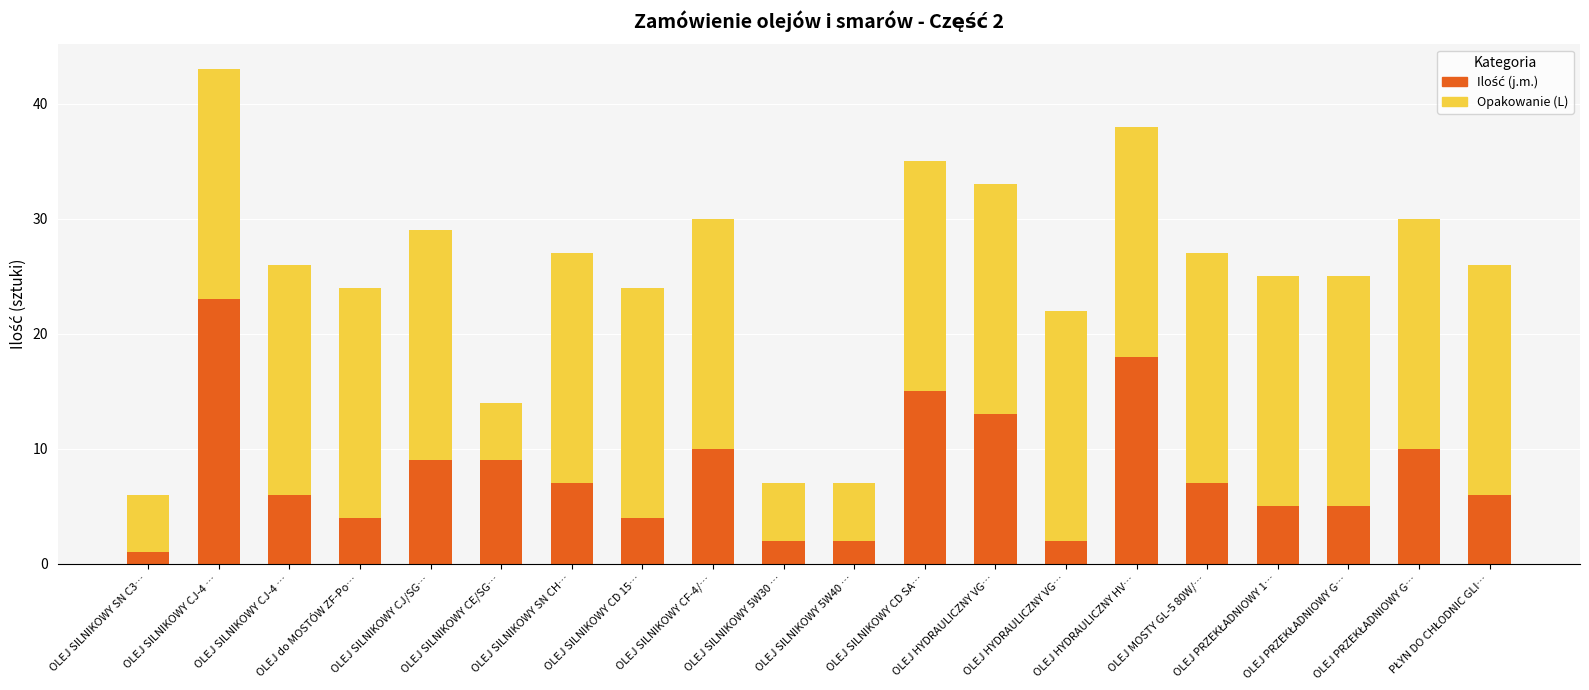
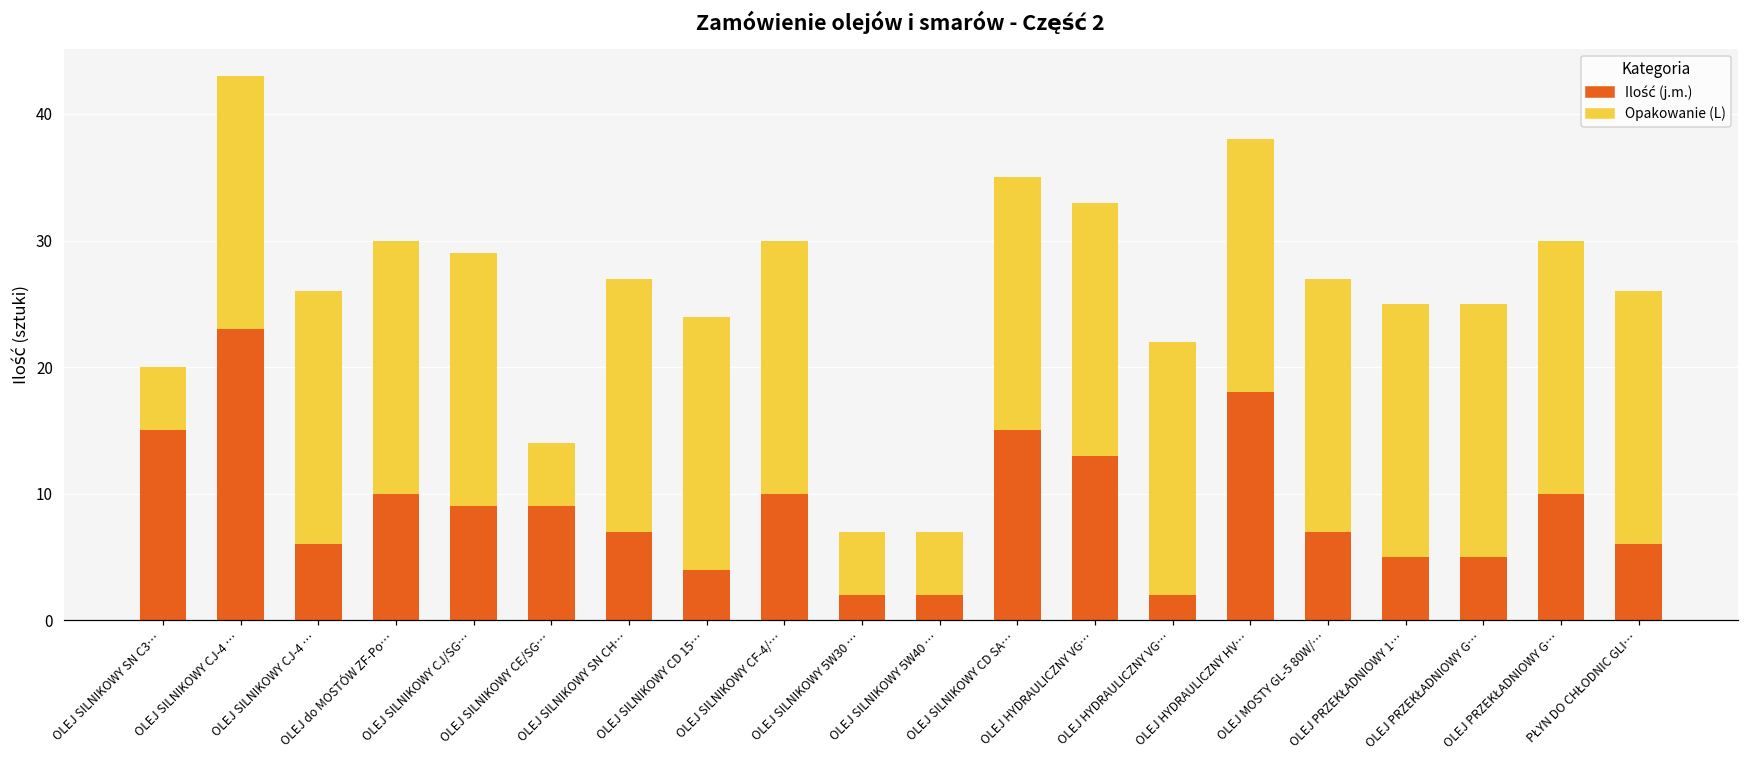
Ilość (j.m.), OLEJ SILNIKOWY SN C3…: 1 -> 15
Ilość (j.m.), OLEJ do MOSTÓW ZF-Po…: 4 -> 10
